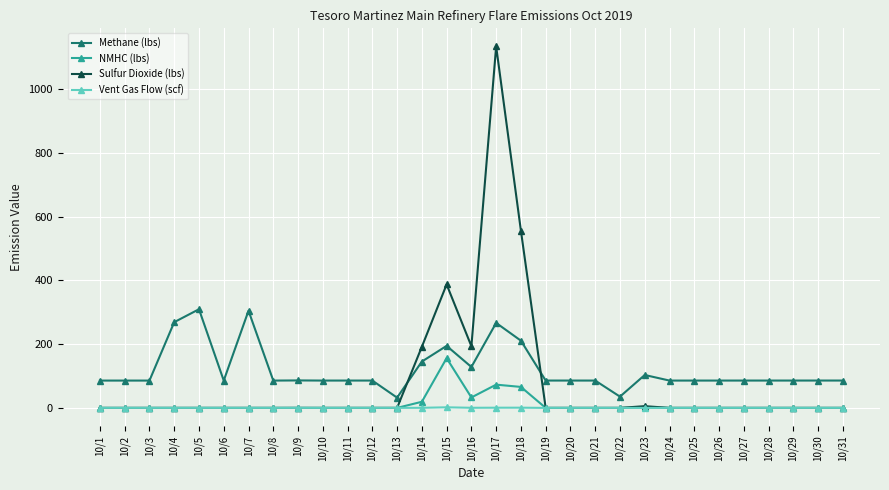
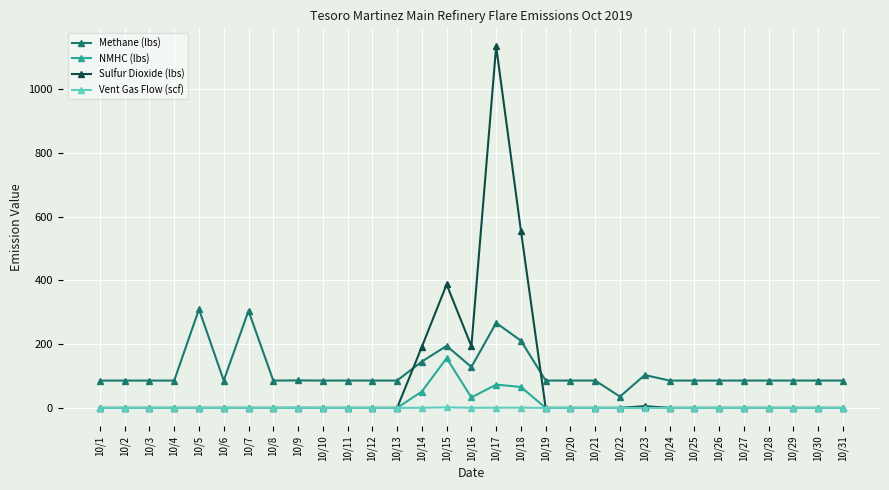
Methane (lbs), 10/4: 270 -> 90
Methane (lbs), 10/13: 30 -> 90
NMHC (lbs), 10/14: 20 -> 50
